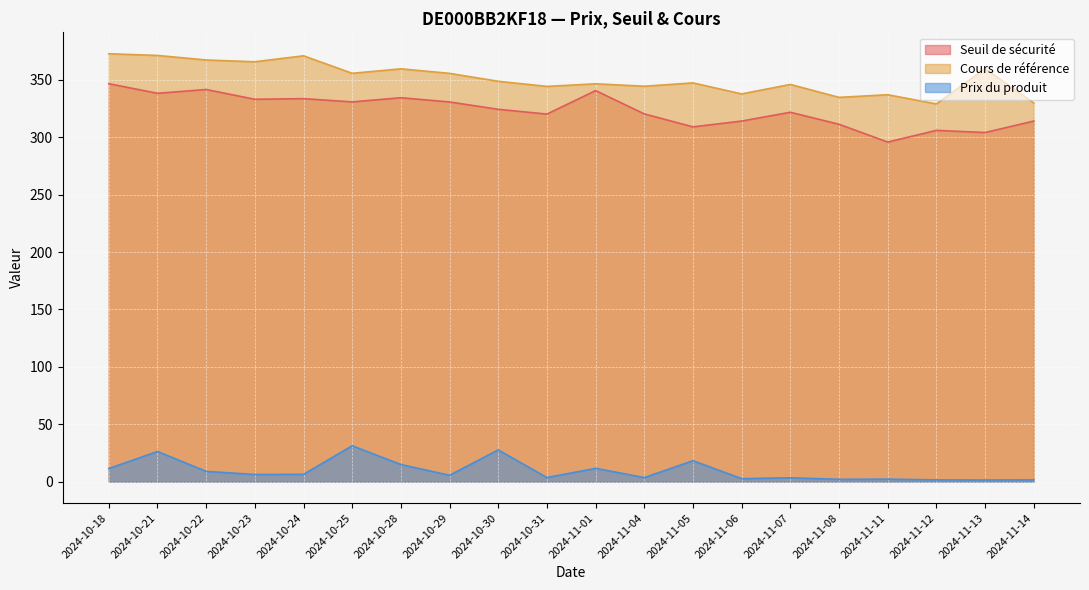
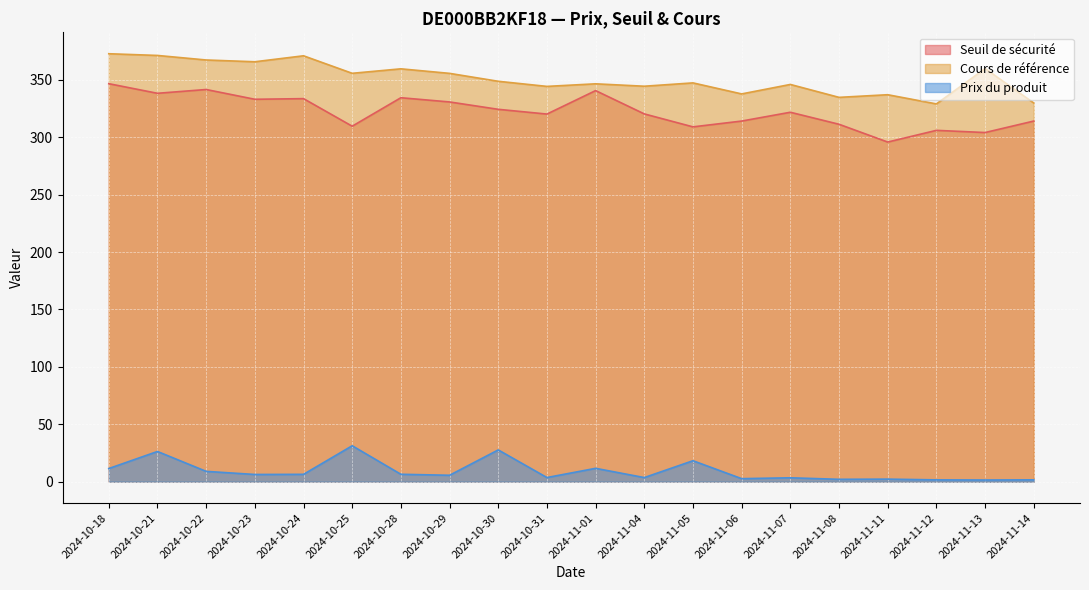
Seuil de sécurité, 2024-10-25: 331 -> 310
Prix du produit, 2024-10-28: 15 -> 6
